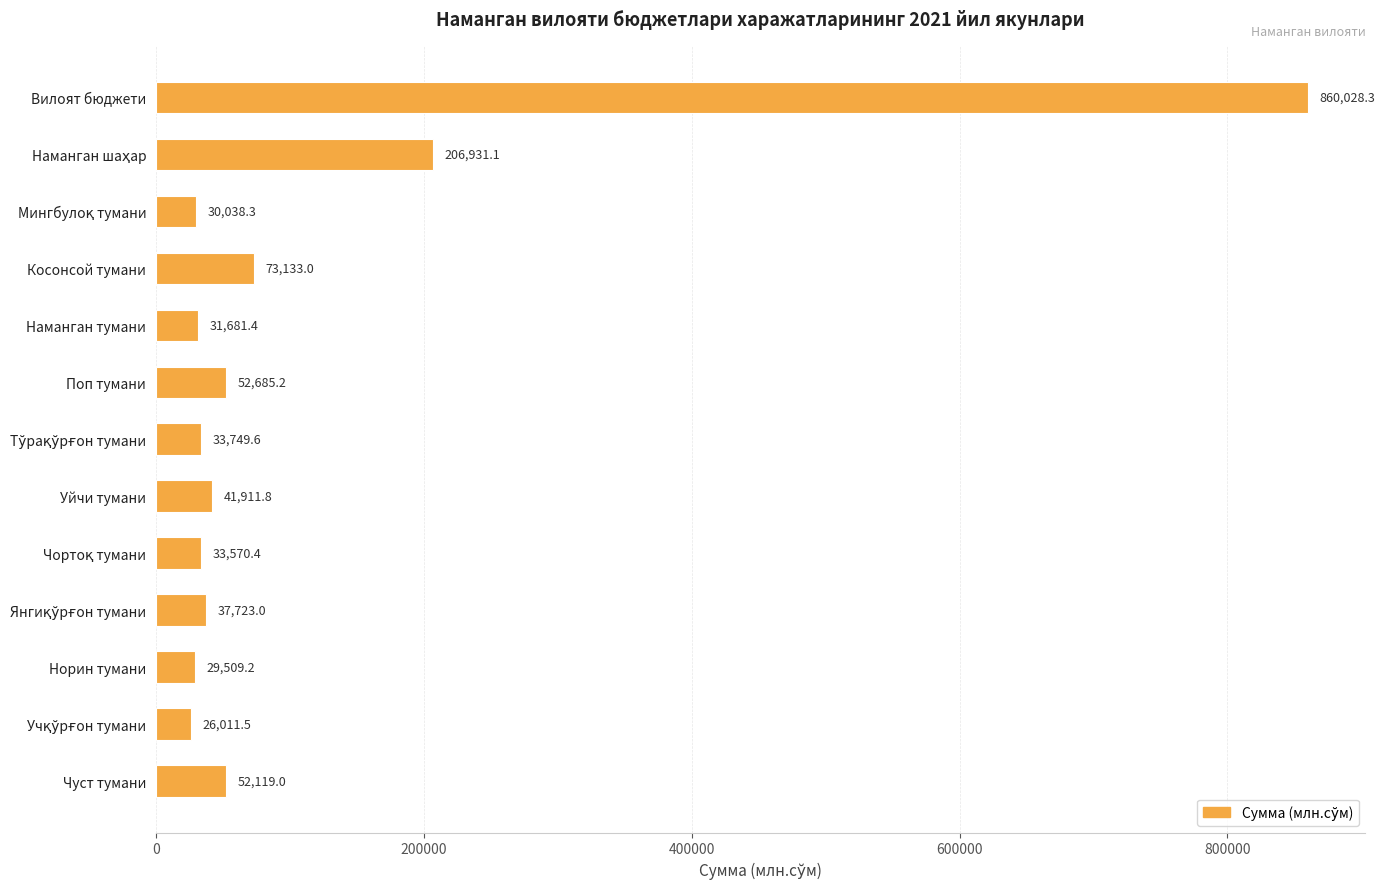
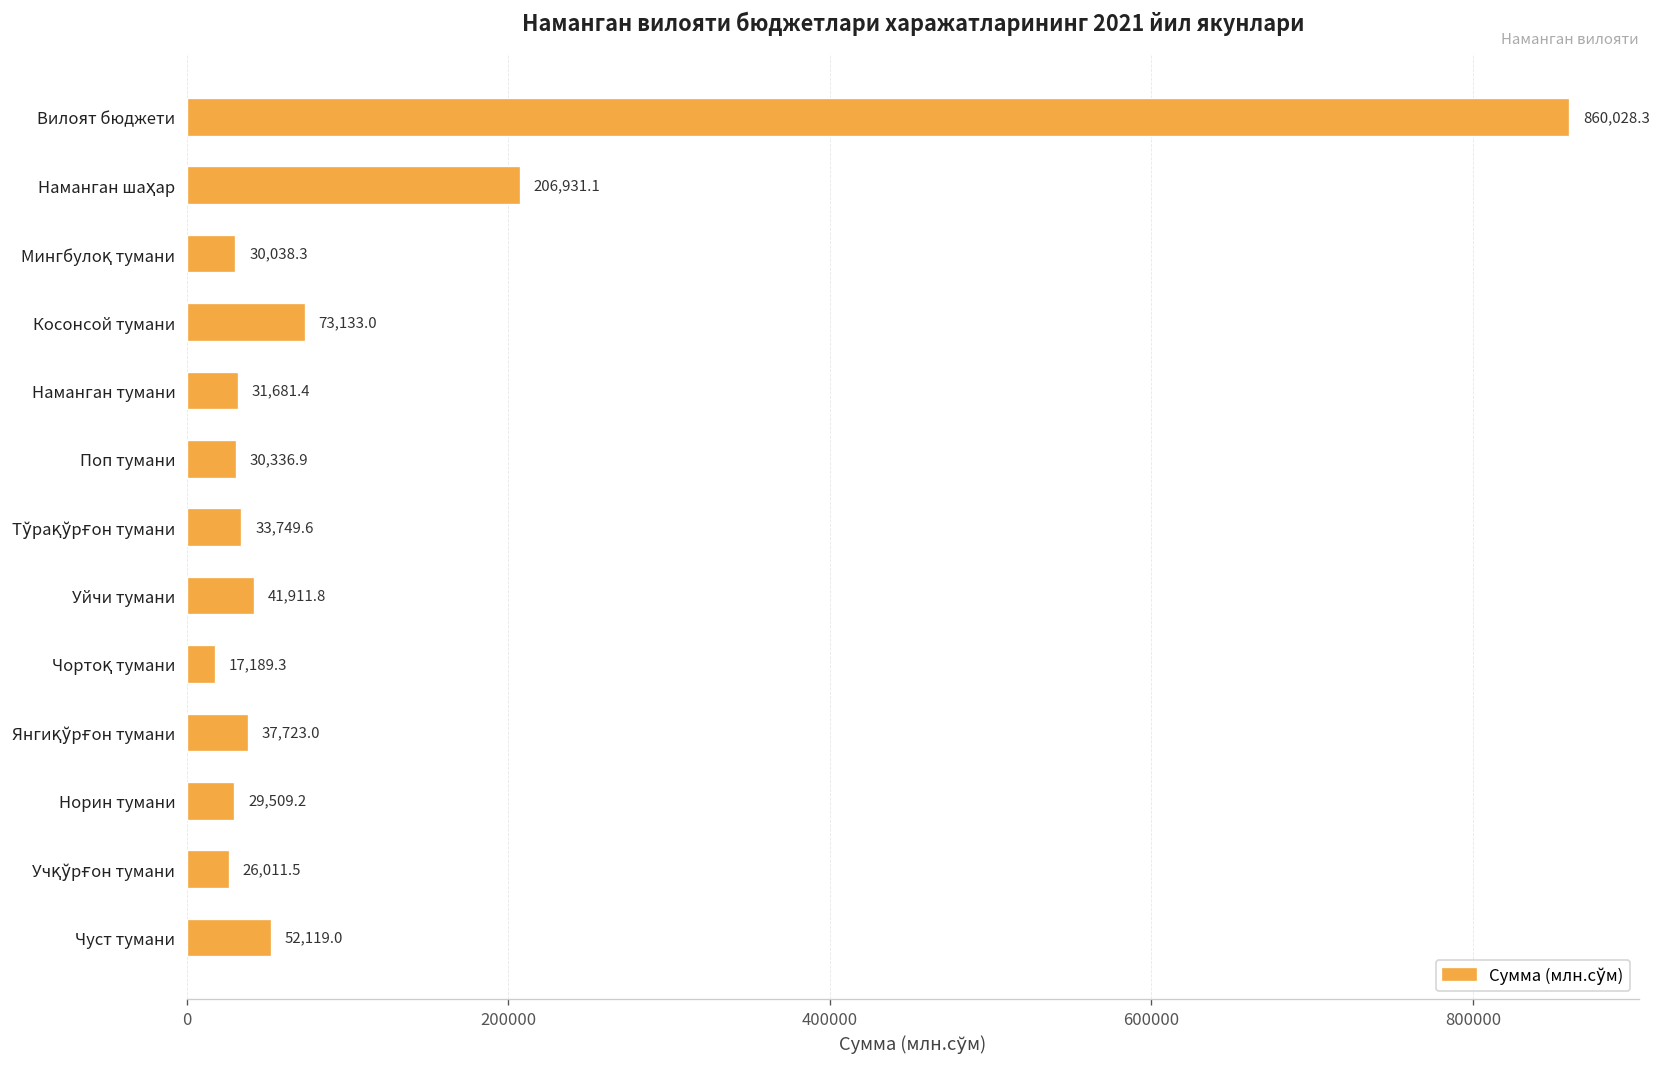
Поп тумани: 52,685.2 -> 30,336.9
Чортоқ тумани: 33,570.4 -> 17,189.3
